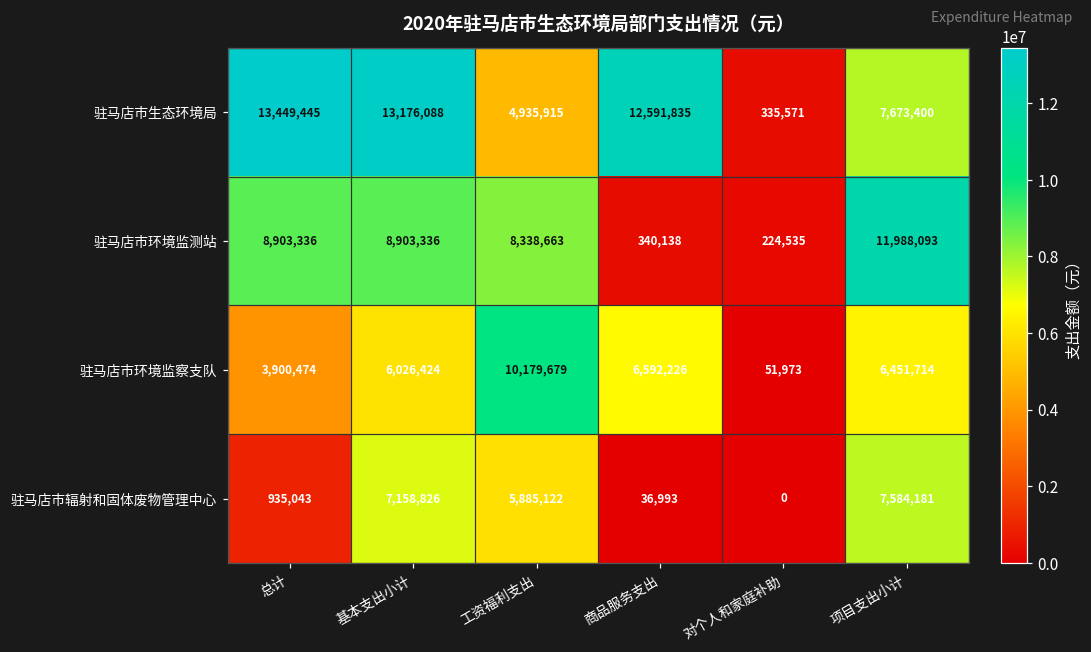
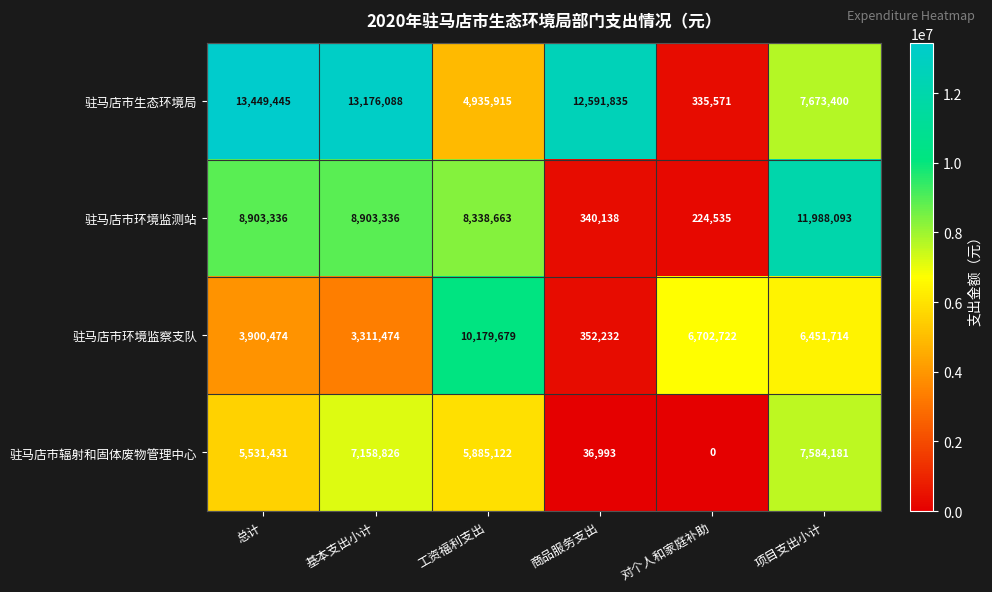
驻马店市环境监察支队, 基本支出小计: 6,026,424 -> 3,311,474
驻马店市环境监察支队, 商品服务支出: 6,592,226 -> 352,232
驻马店市环境监察支队, 对个人和家庭补助: 51,973 -> 6,702,722
驻马店市辐射和固体废物管理中心, 总计: 935,043 -> 5,531,431
